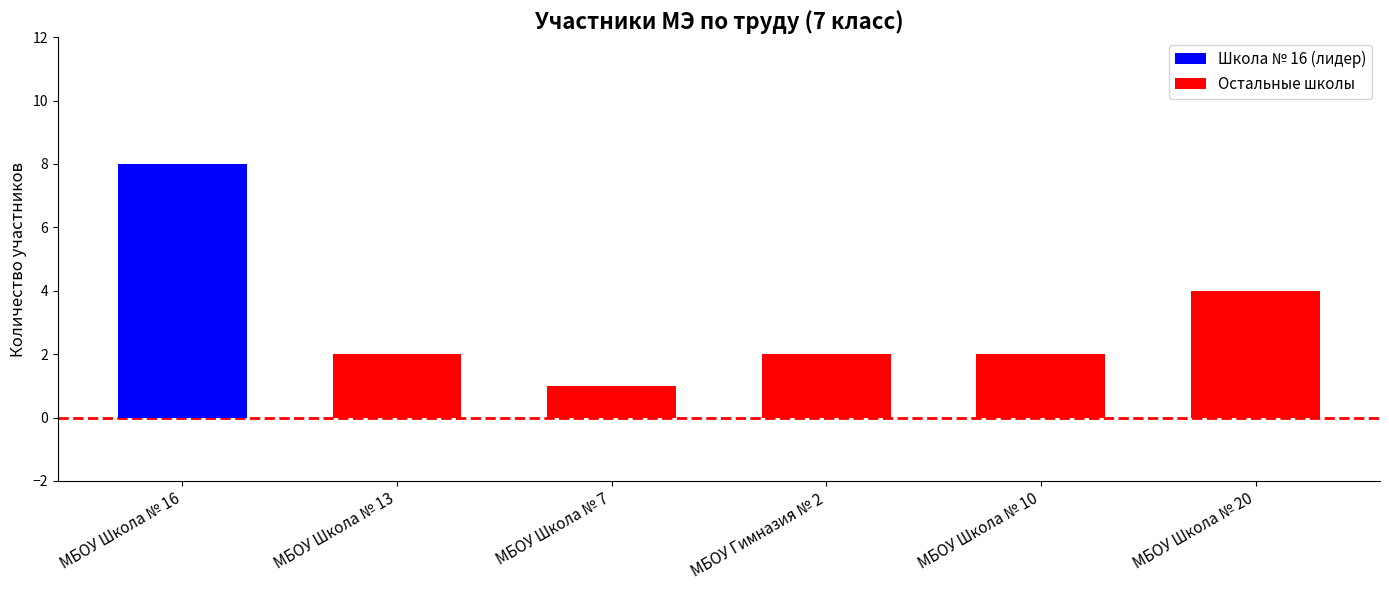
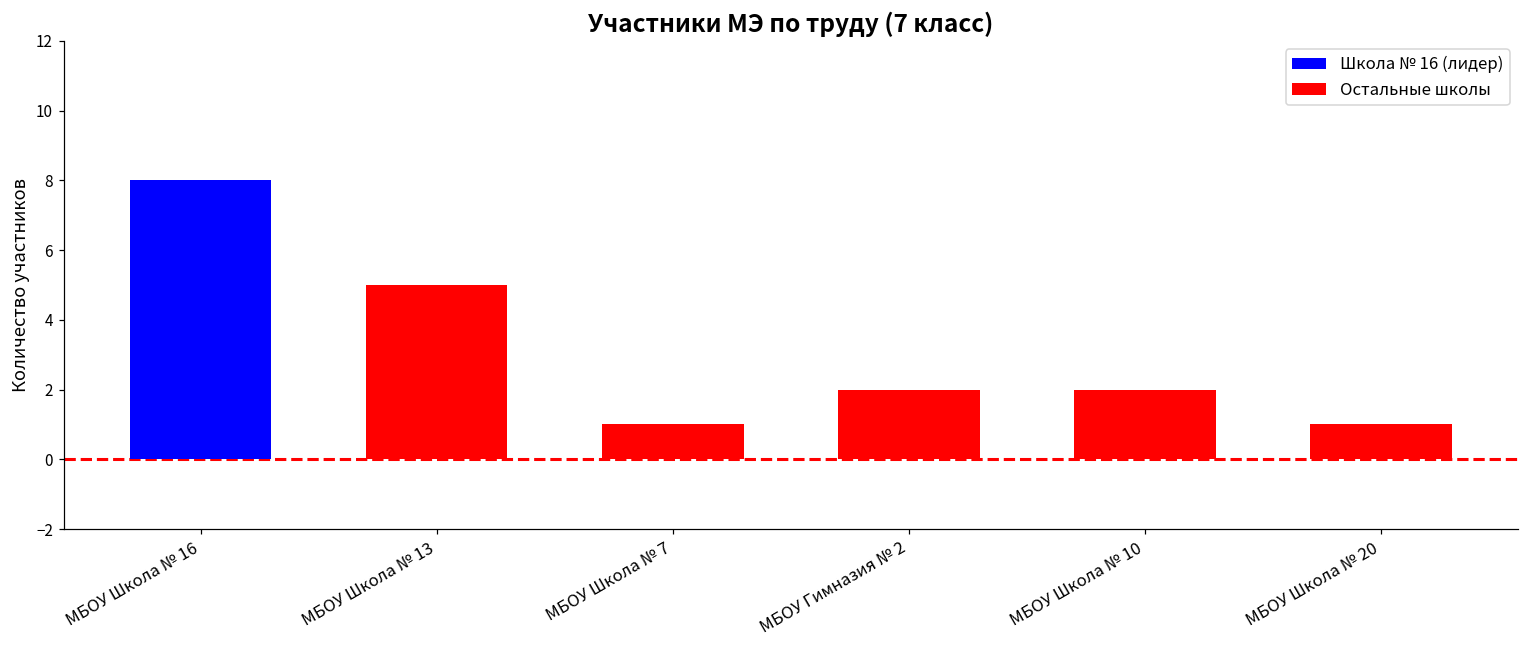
МБОУ Школа № 13: 2 -> 5
МБОУ Школа № 20: 4 -> 1
